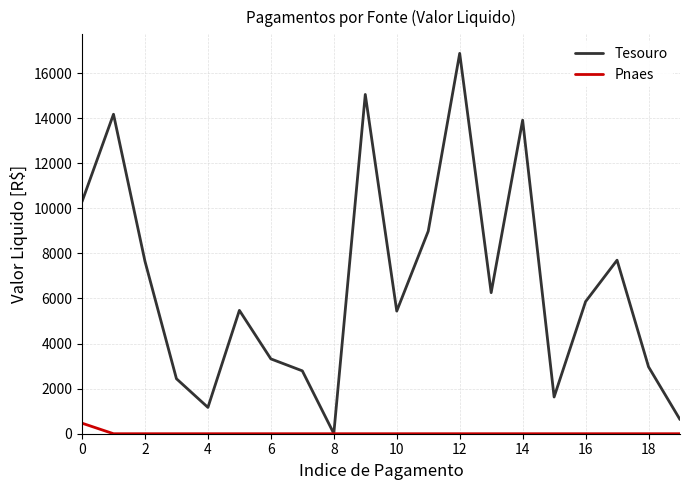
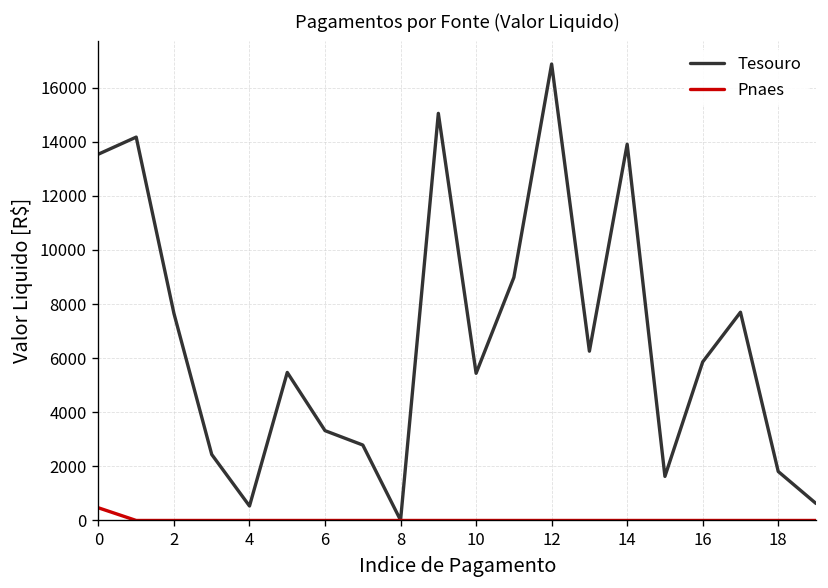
Tesouro, 0: 10300 -> 13500
Tesouro, 4: 1200 -> 500
Tesouro, 18: 3000 -> 1800
